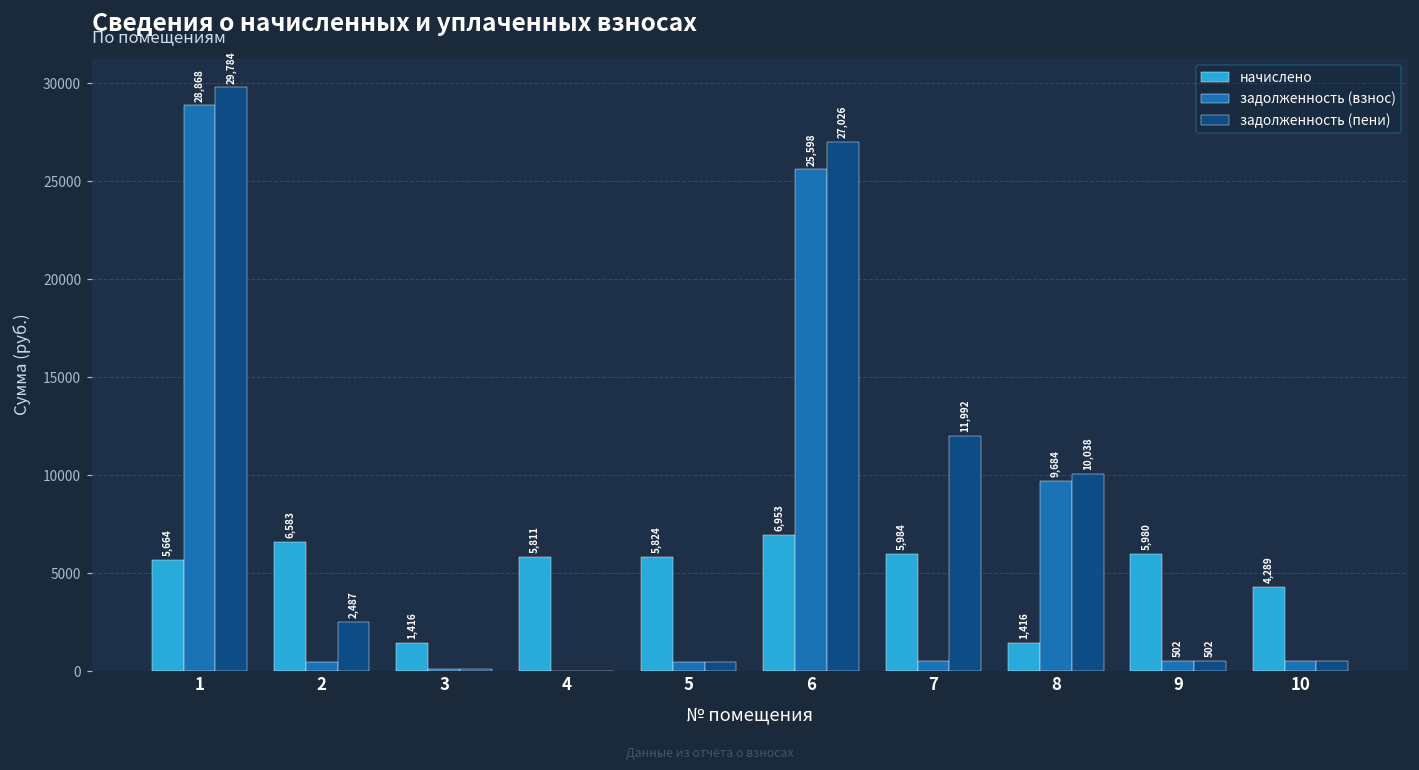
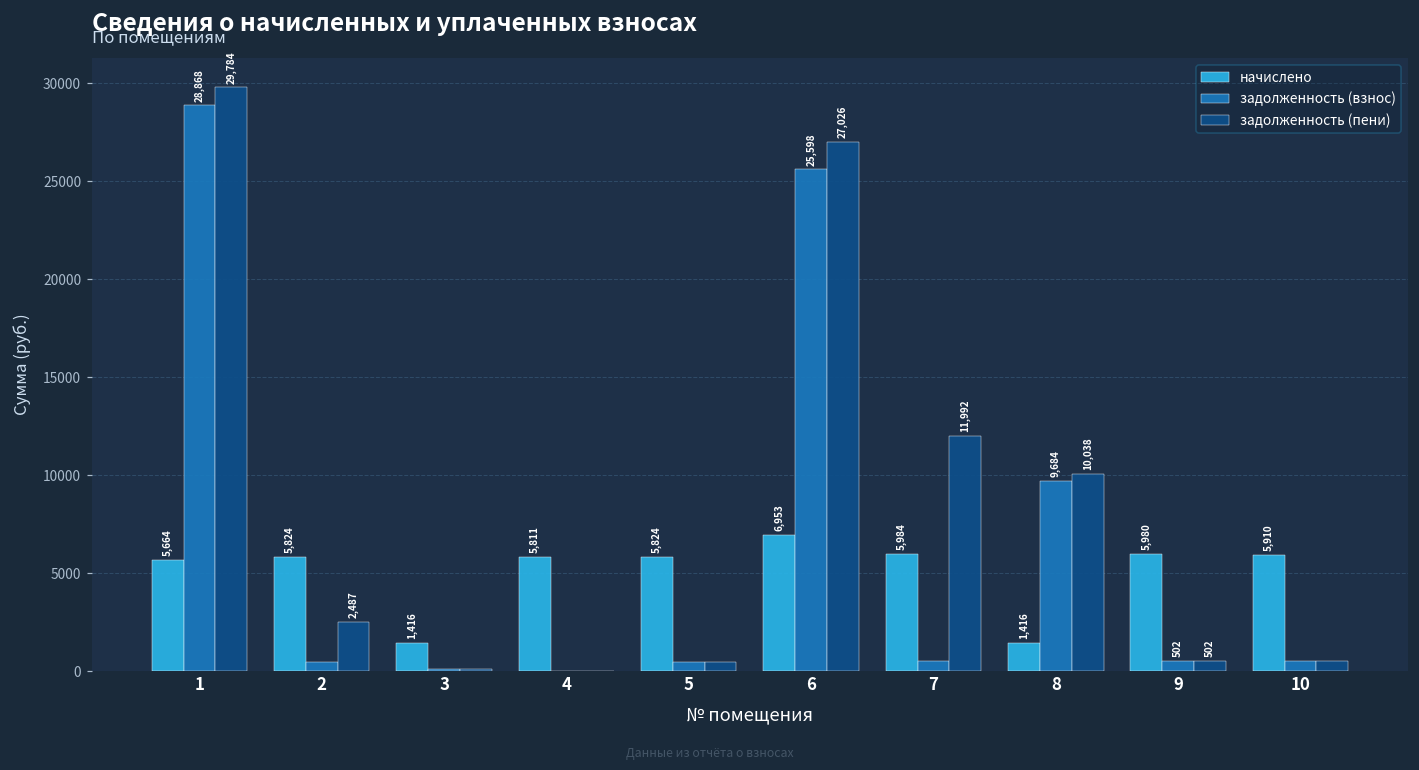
начислено, 2: 6,583 -> 5,824
начислено, 10: 4,289 -> 5,910
